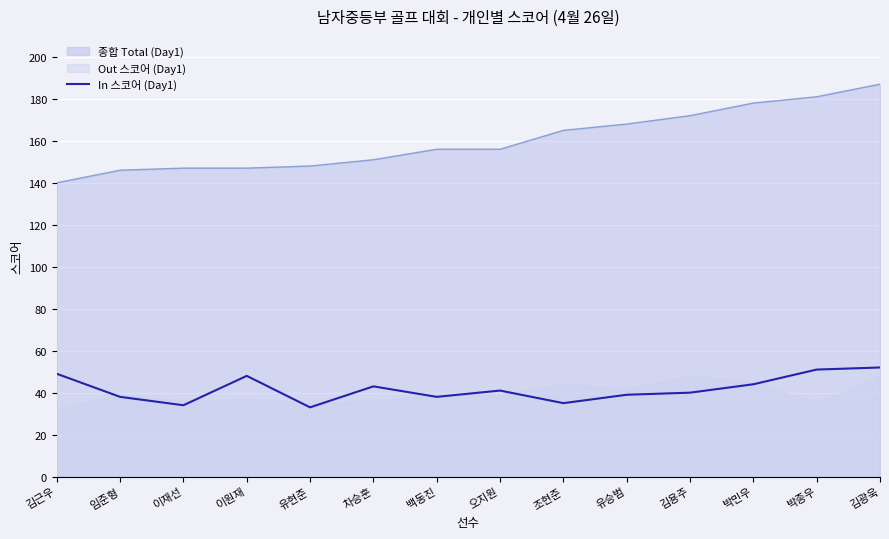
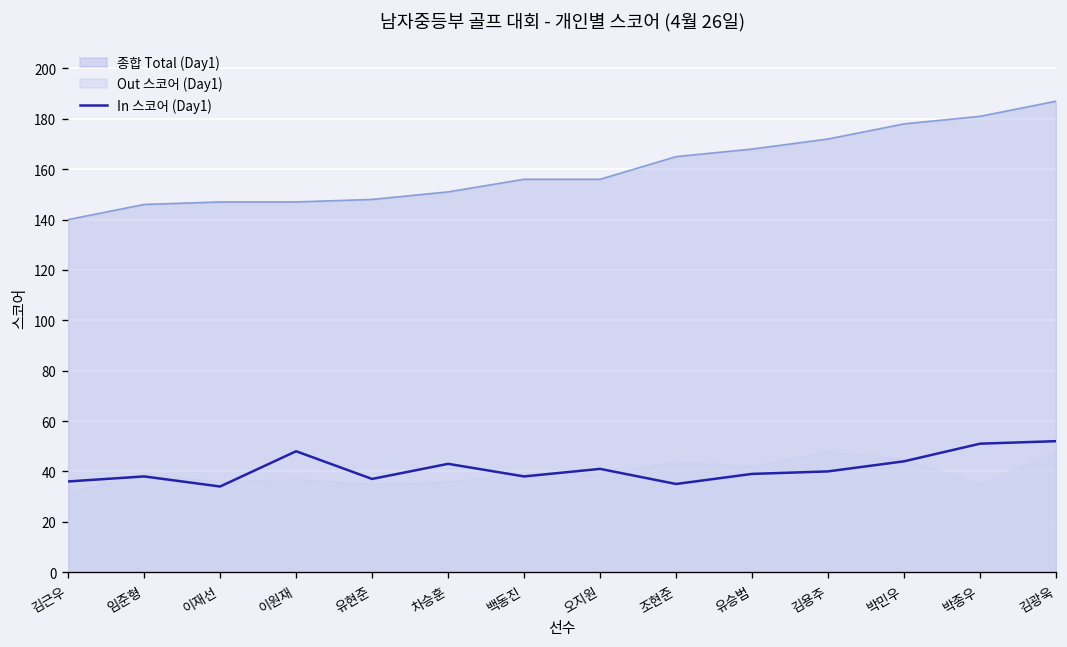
In 스코어 (Day1), 김근우: 49 -> 36
In 스코어 (Day1), 유현준: 33 -> 37
